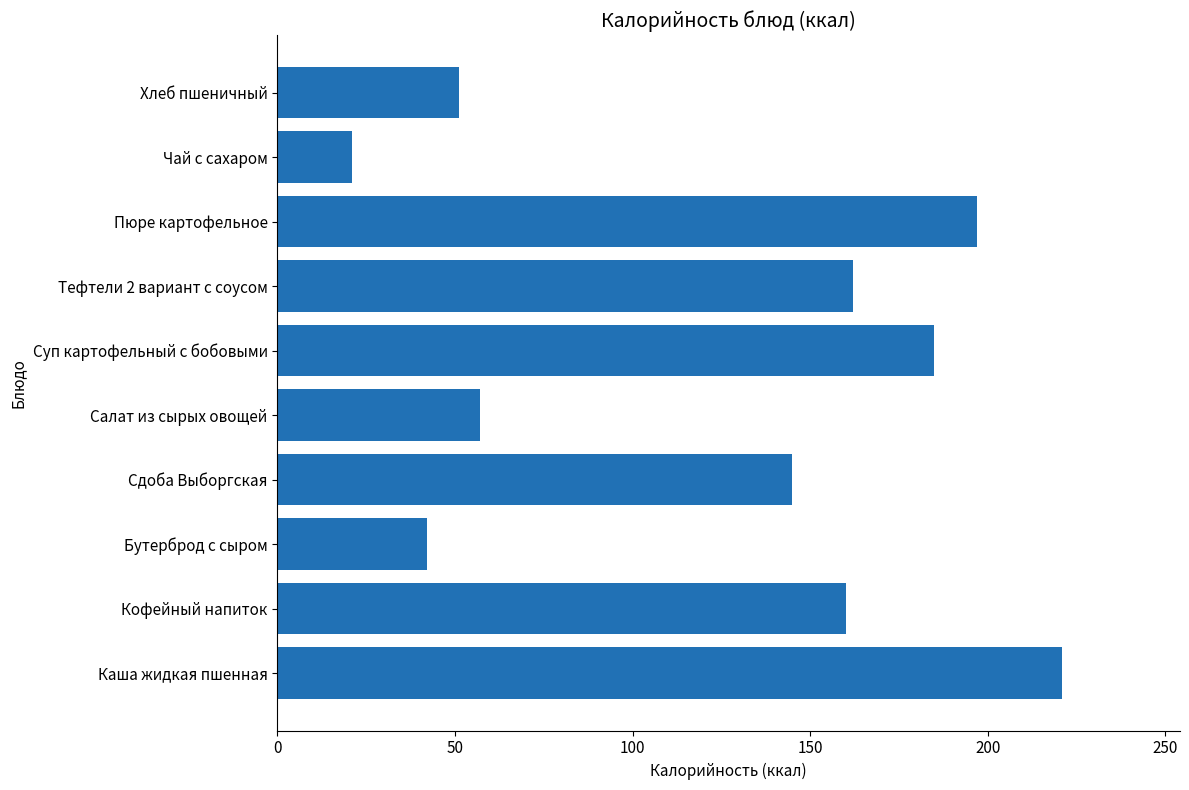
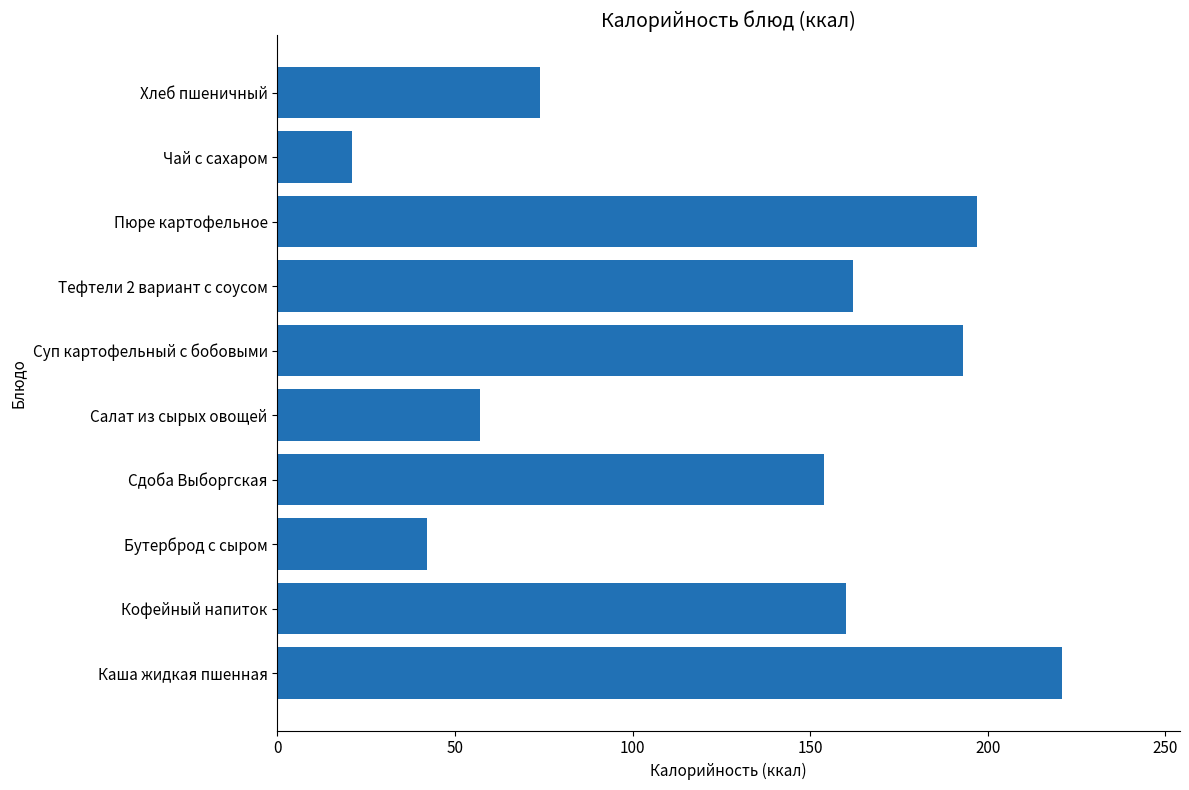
Хлеб пшеничный: 51 -> 74
Суп картофельный с бобовыми: 185 -> 193
Сдоба Выборгская: 145 -> 154
